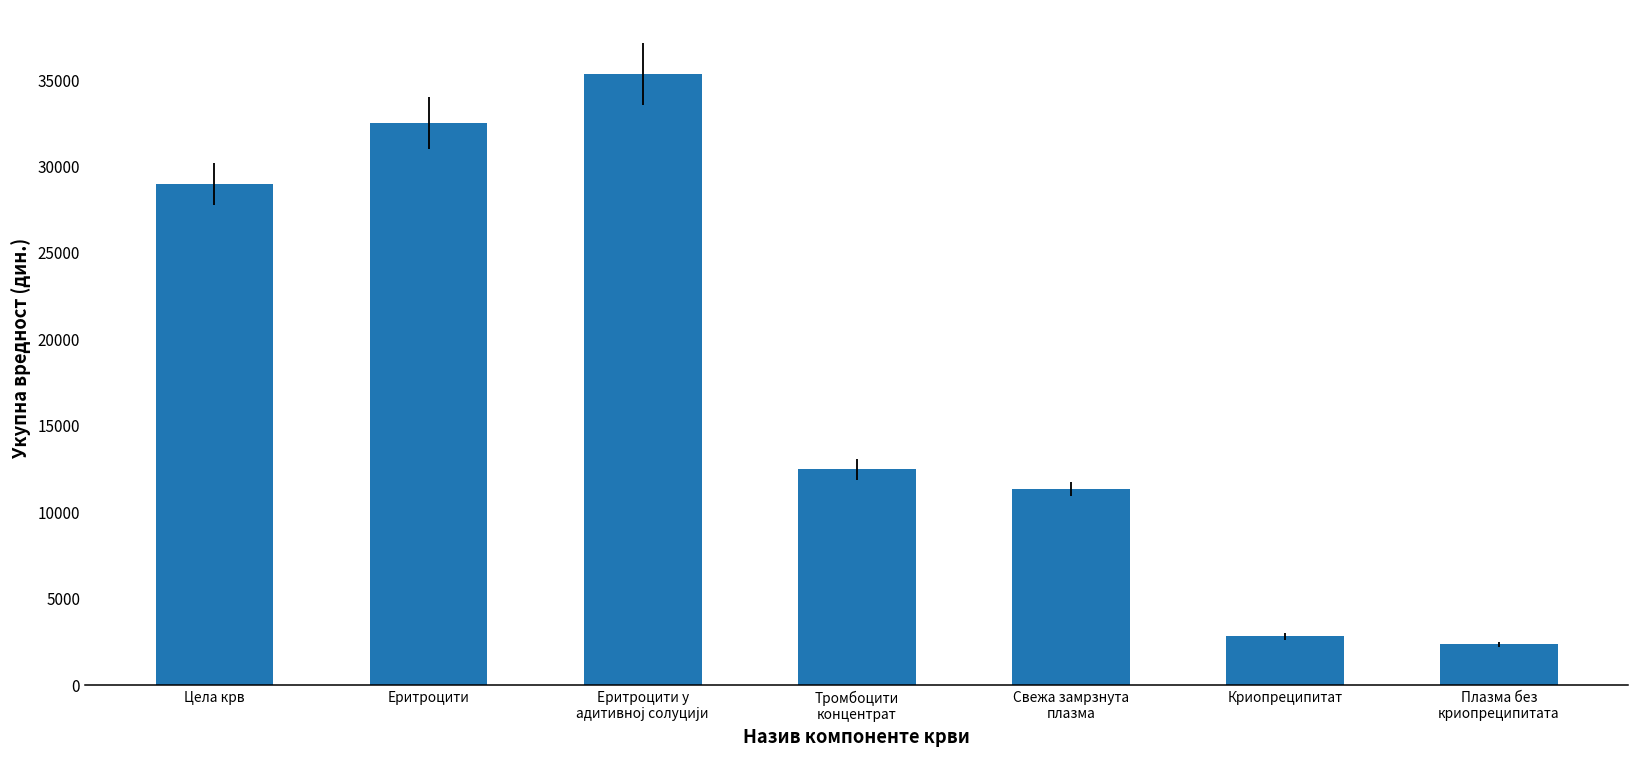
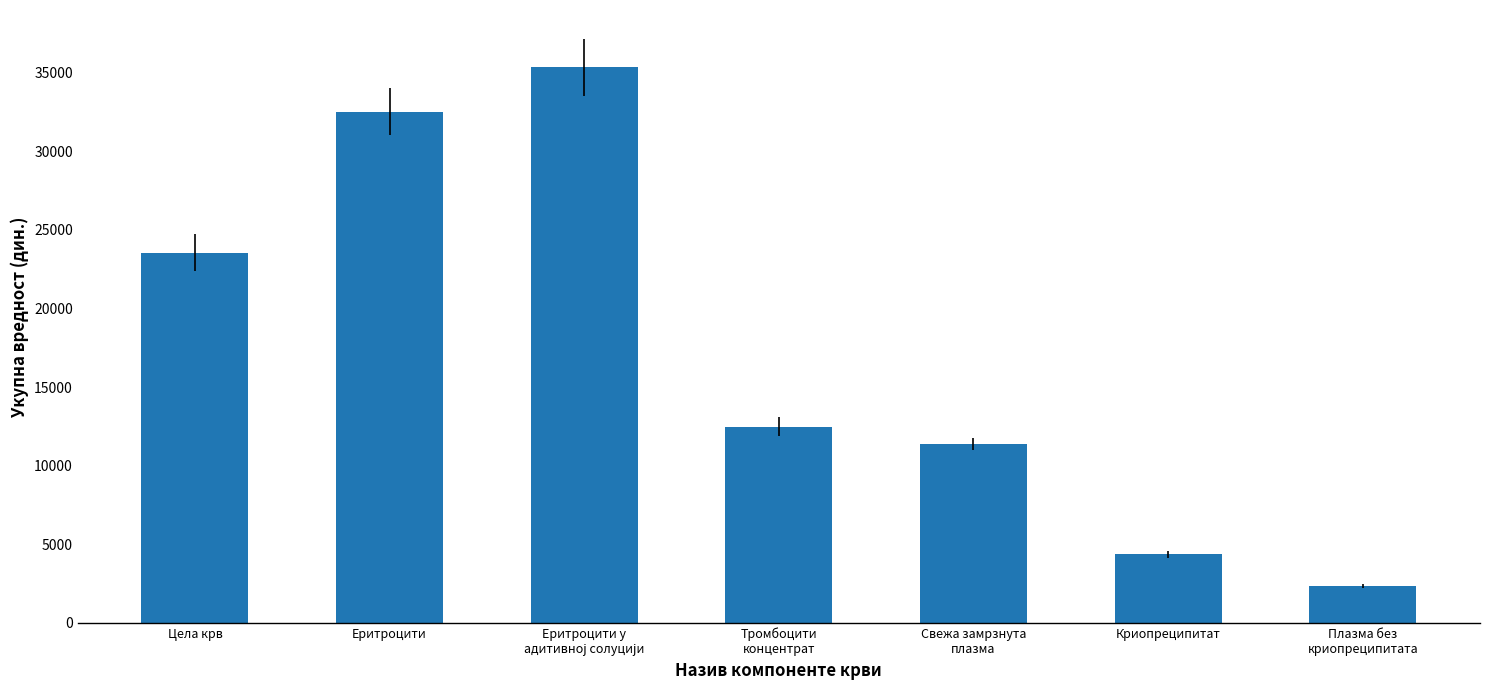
Цела крв: 29000 -> 23600
Криопреципитат: 2800 -> 4400
